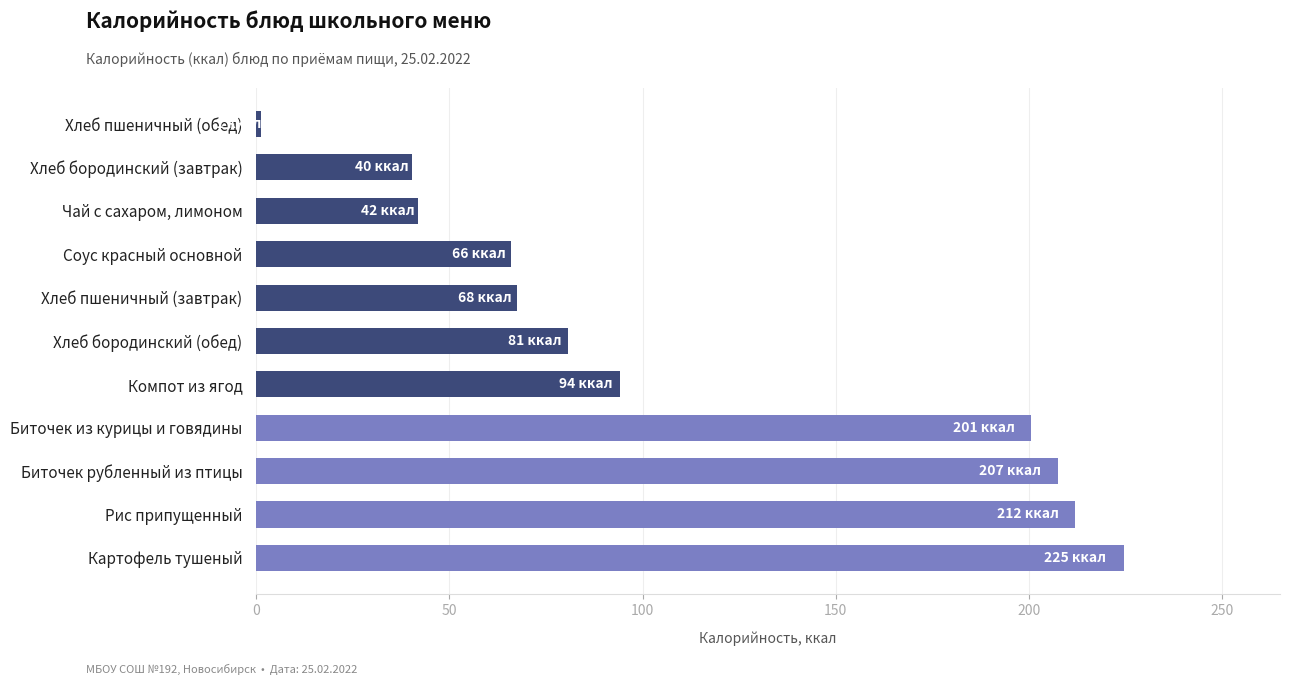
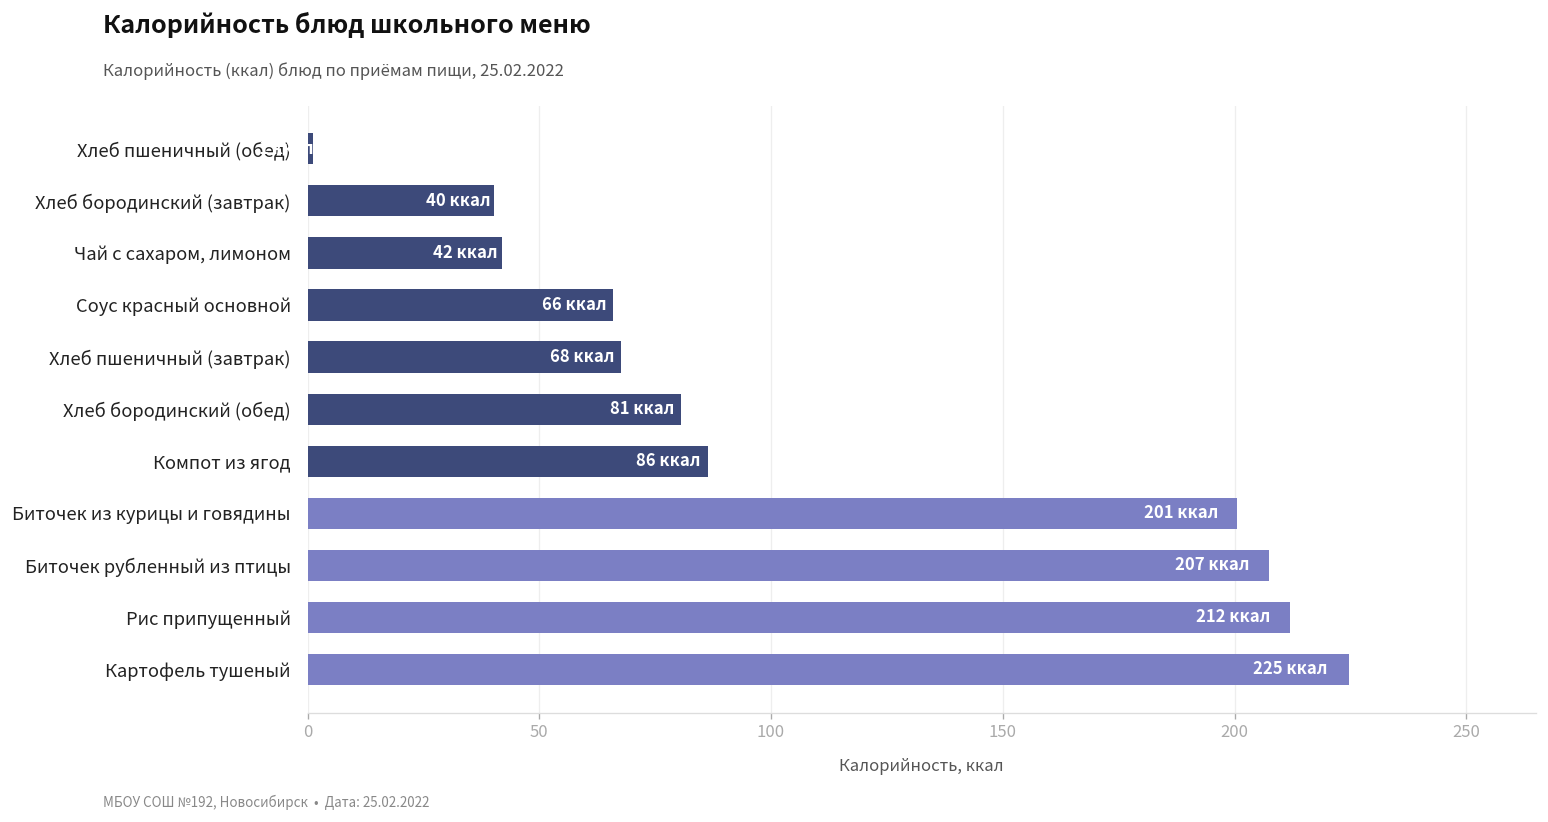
Компот из ягод: 94 -> 86
